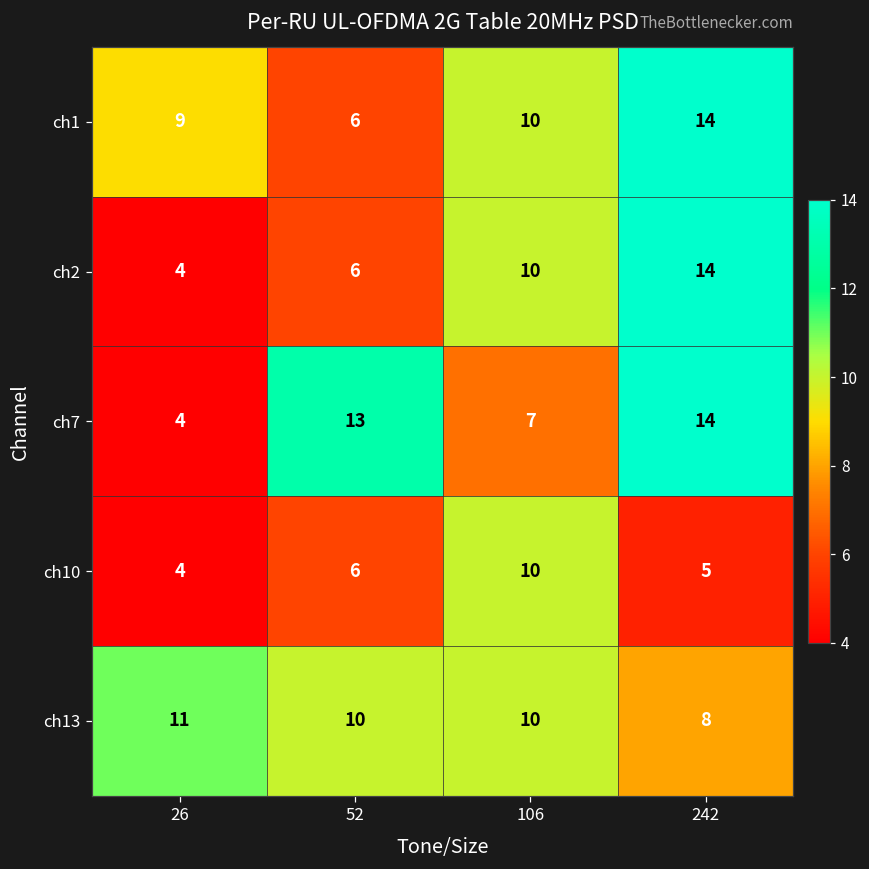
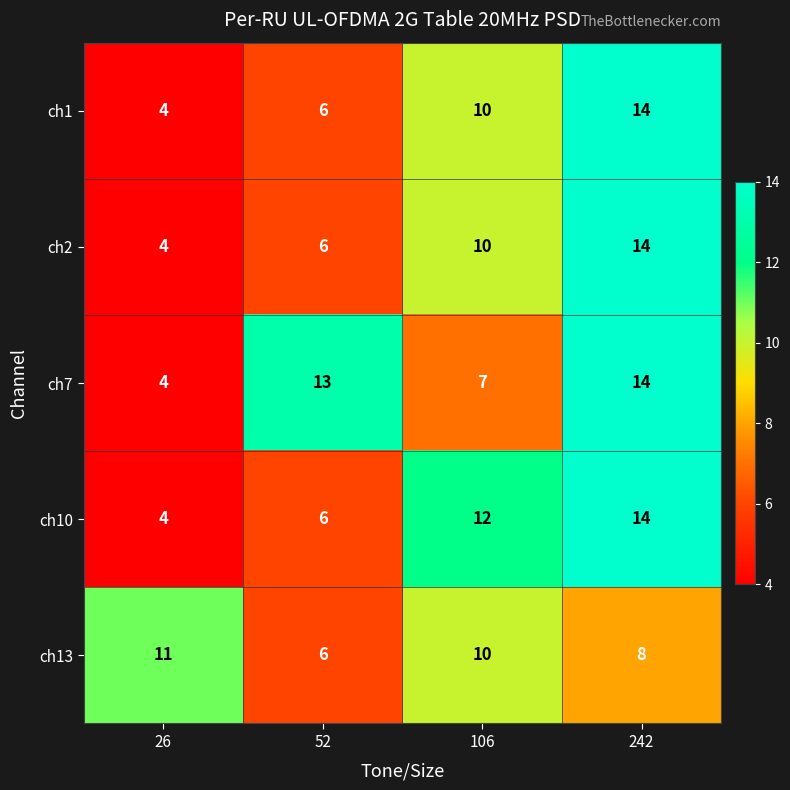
ch1, 26: 9 -> 4
ch10, 106: 10 -> 12
ch10, 242: 5 -> 14
ch13, 52: 10 -> 6
